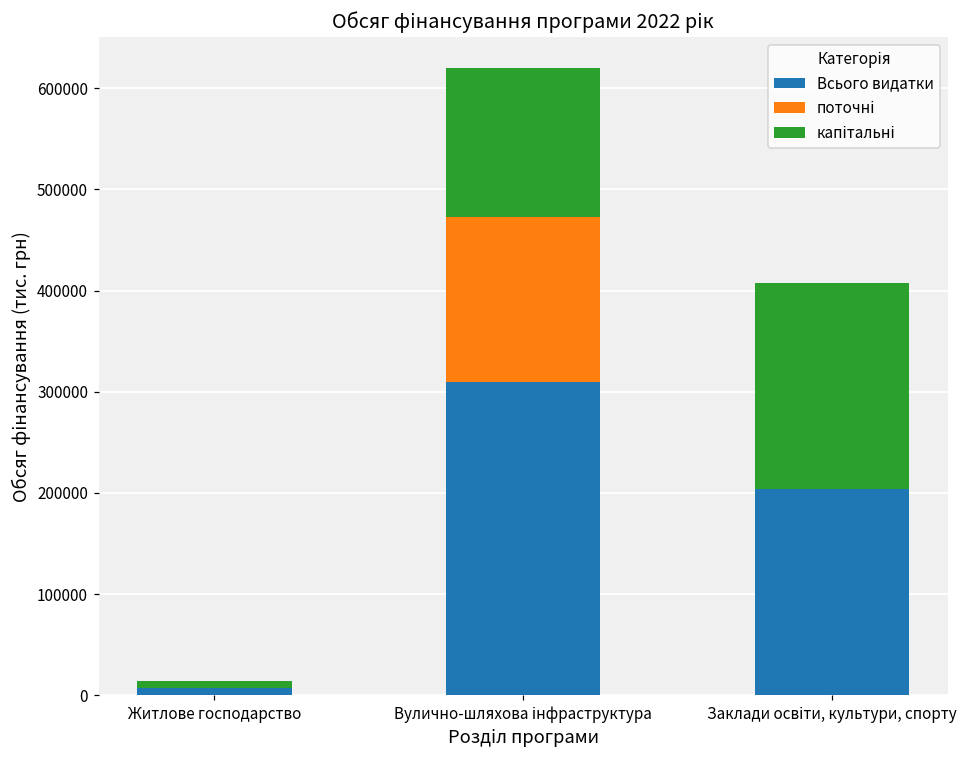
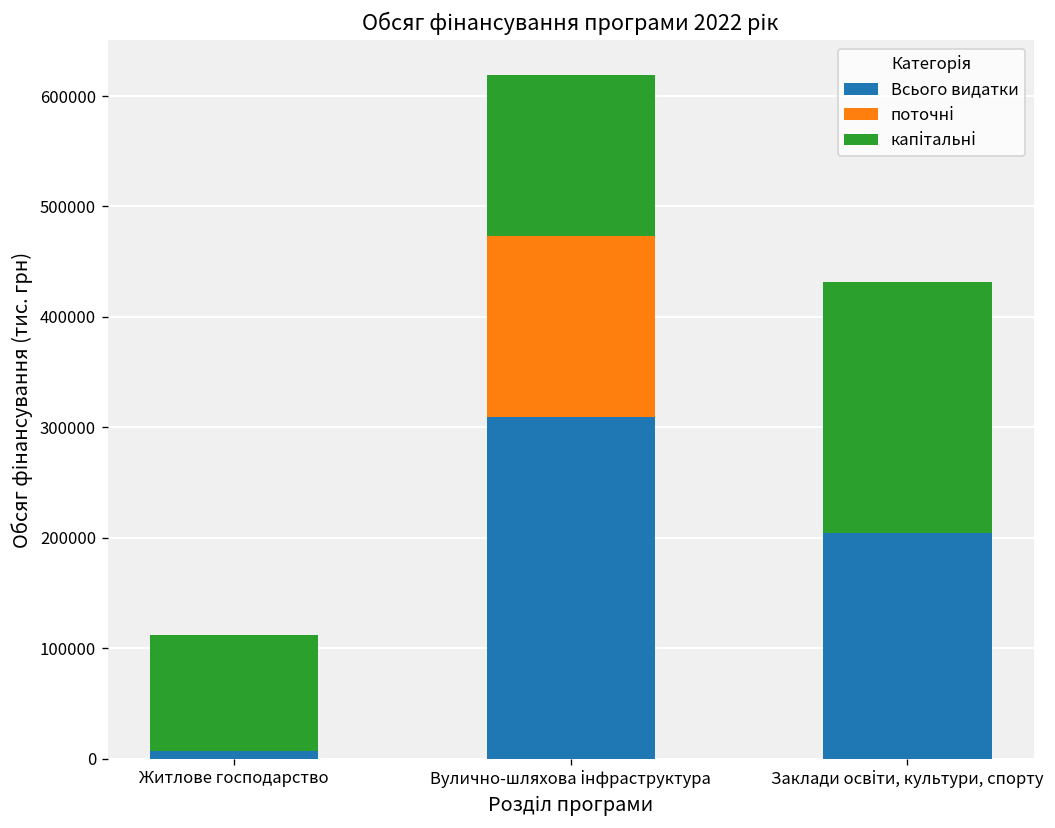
капітальні, Житлове господарство: 10000 -> 100000
капітальні, Заклади освіти, культури, спорту: 200000 -> 230000
